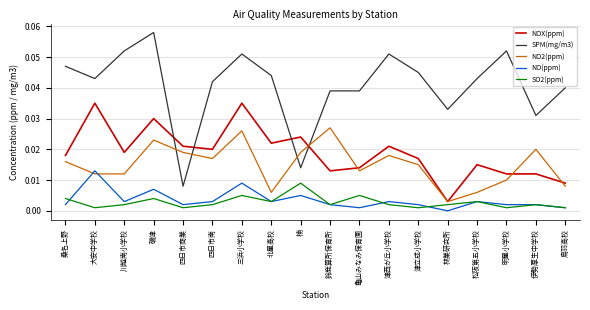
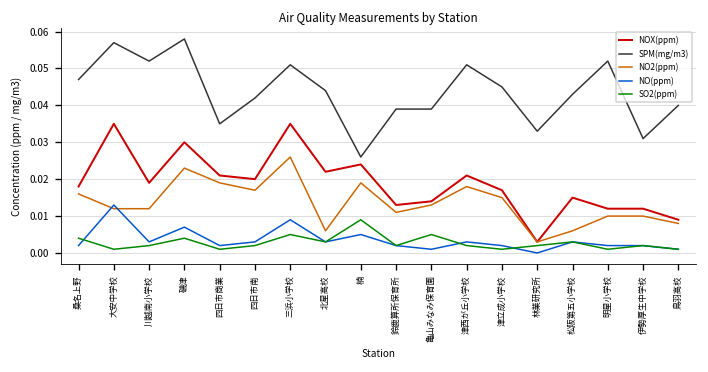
SPM(mg/m3), 大安中学校: 0.043 -> 0.057
SPM(mg/m3), 四日市商業: 0.008 -> 0.035
SPM(mg/m3), 楠: 0.014 -> 0.026
NO2(ppm), 鈴鹿算所保育所: 0.027 -> 0.011
NO2(ppm), 伊勢厚生中学校: 0.02 -> 0.01
